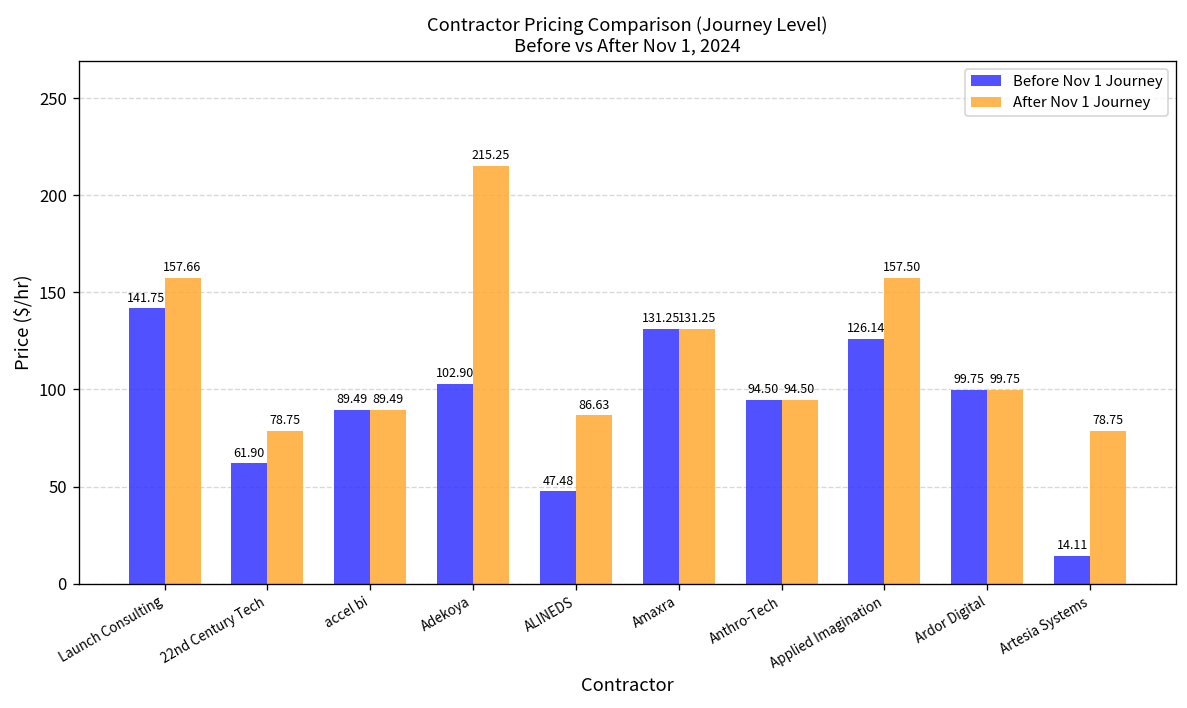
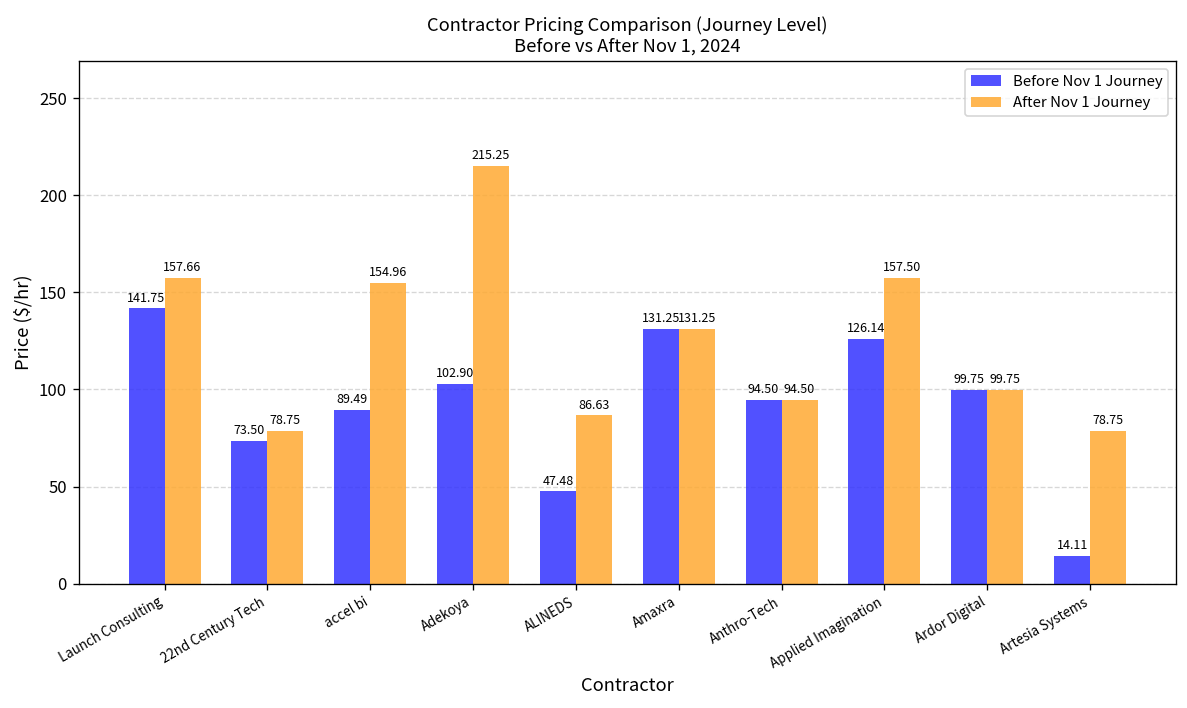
Before Nov 1 Journey, 22nd Century Tech: 61.90 -> 73.50
After Nov 1 Journey, accel bi: 89.49 -> 154.96
